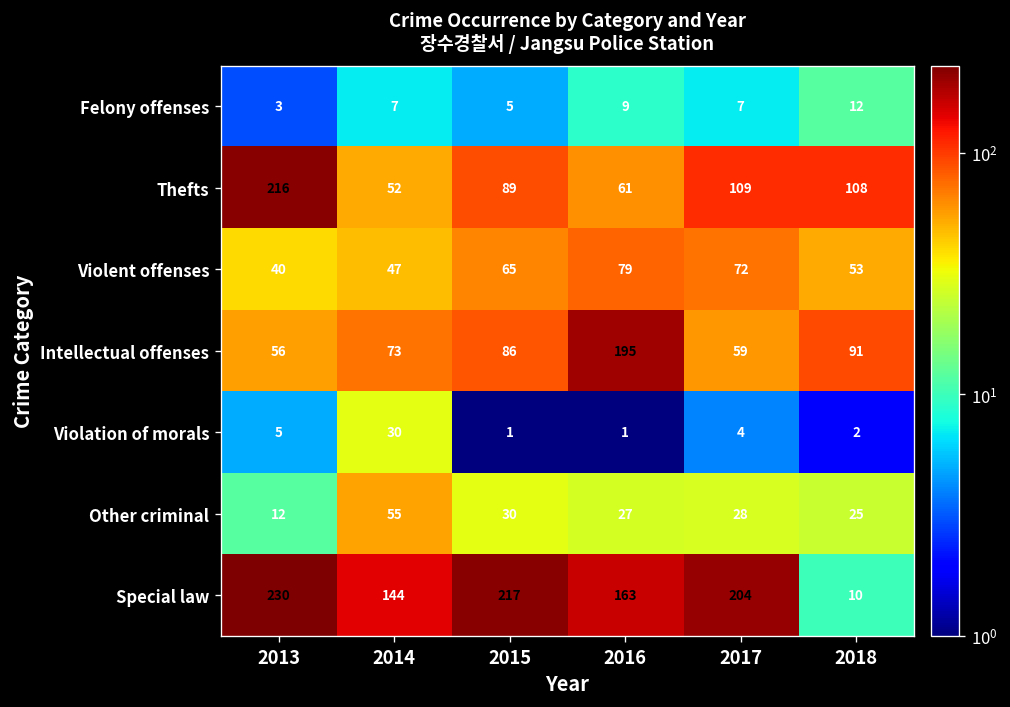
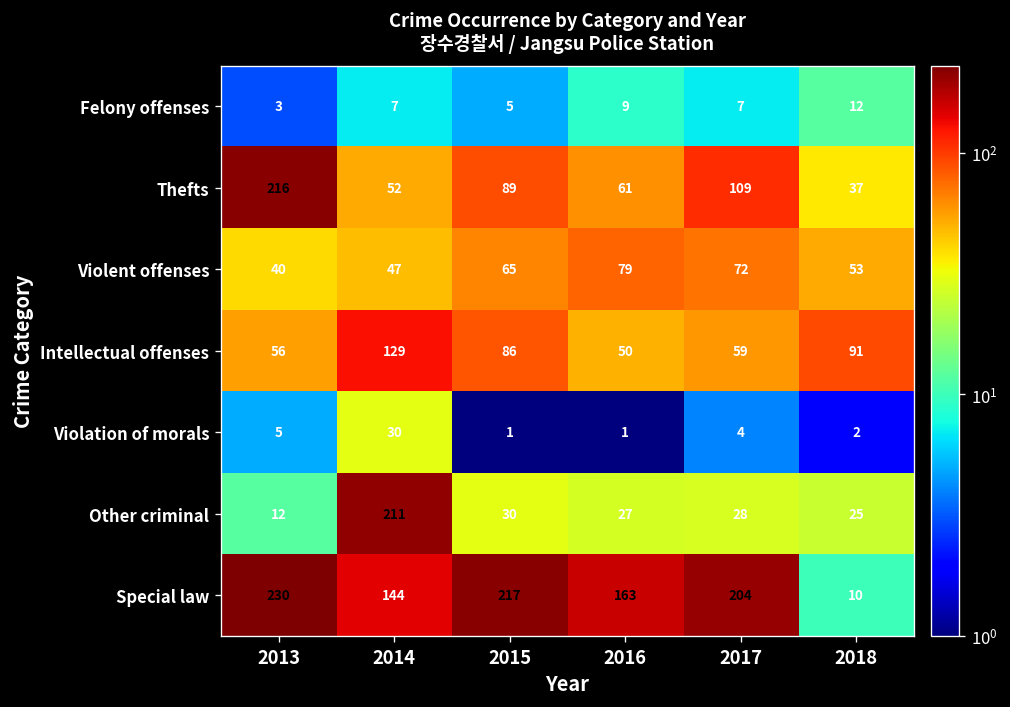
Thefts, 2018: 108 -> 37
Intellectual offenses, 2014: 73 -> 129
Intellectual offenses, 2016: 195 -> 50
Other criminal, 2014: 55 -> 211
